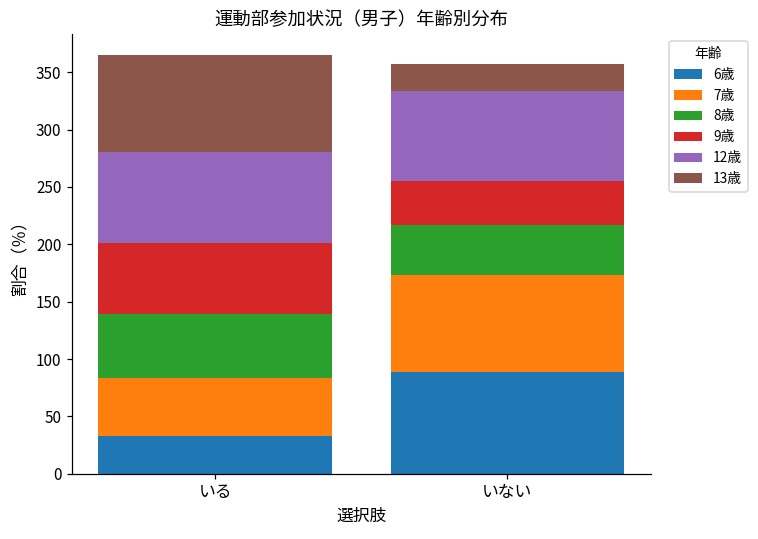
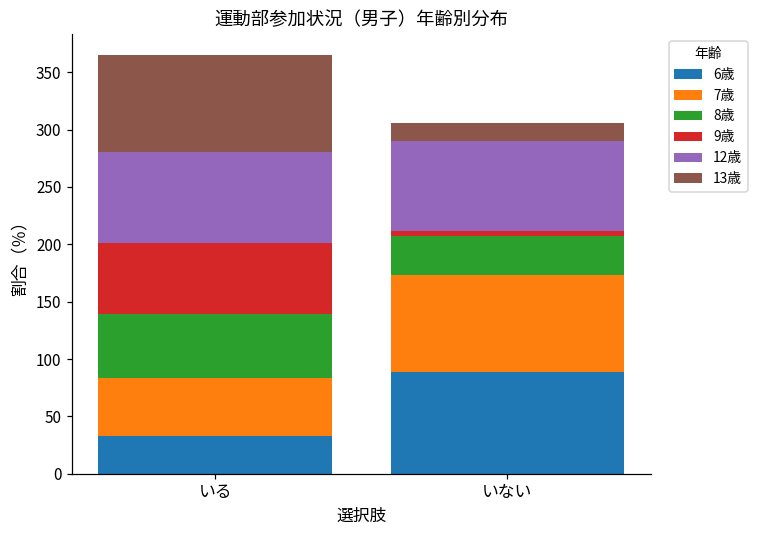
8歳, いない: 44 -> 34
9歳, いない: 38 -> 4
13歳, いない: 24 -> 16
